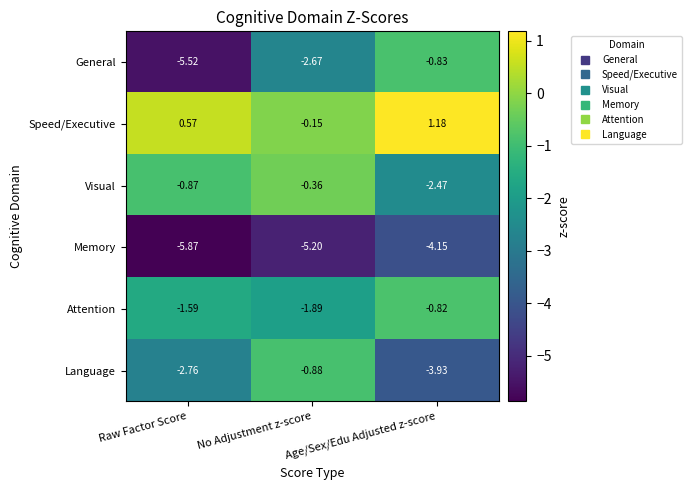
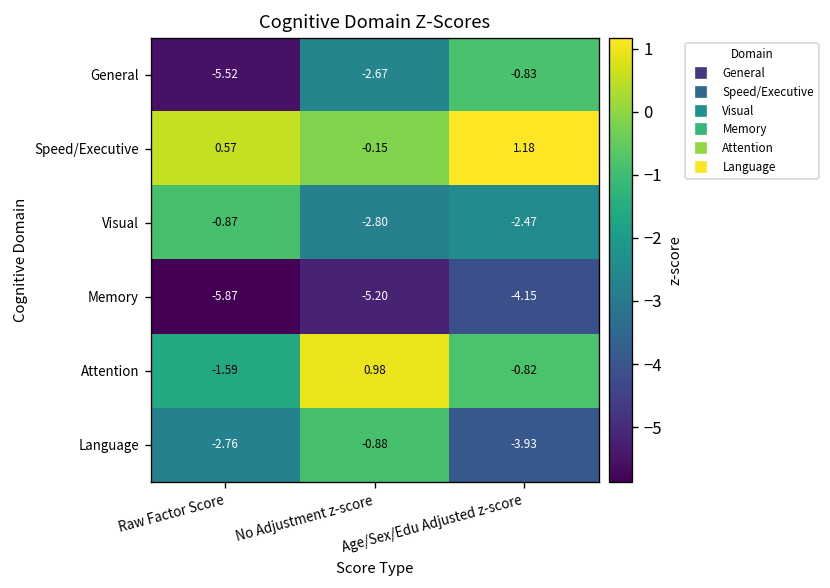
Visual, No Adjustment z-score: -0.36 -> -2.80
Attention, No Adjustment z-score: -1.89 -> 0.98
